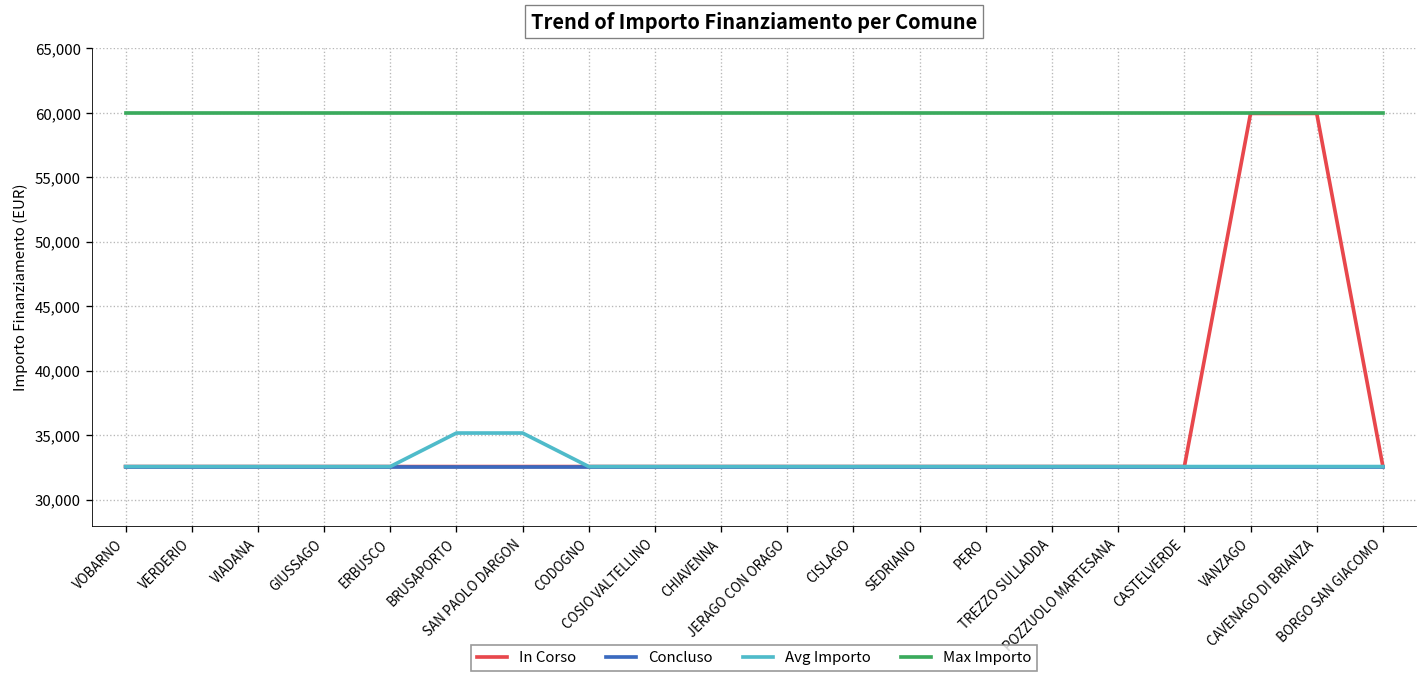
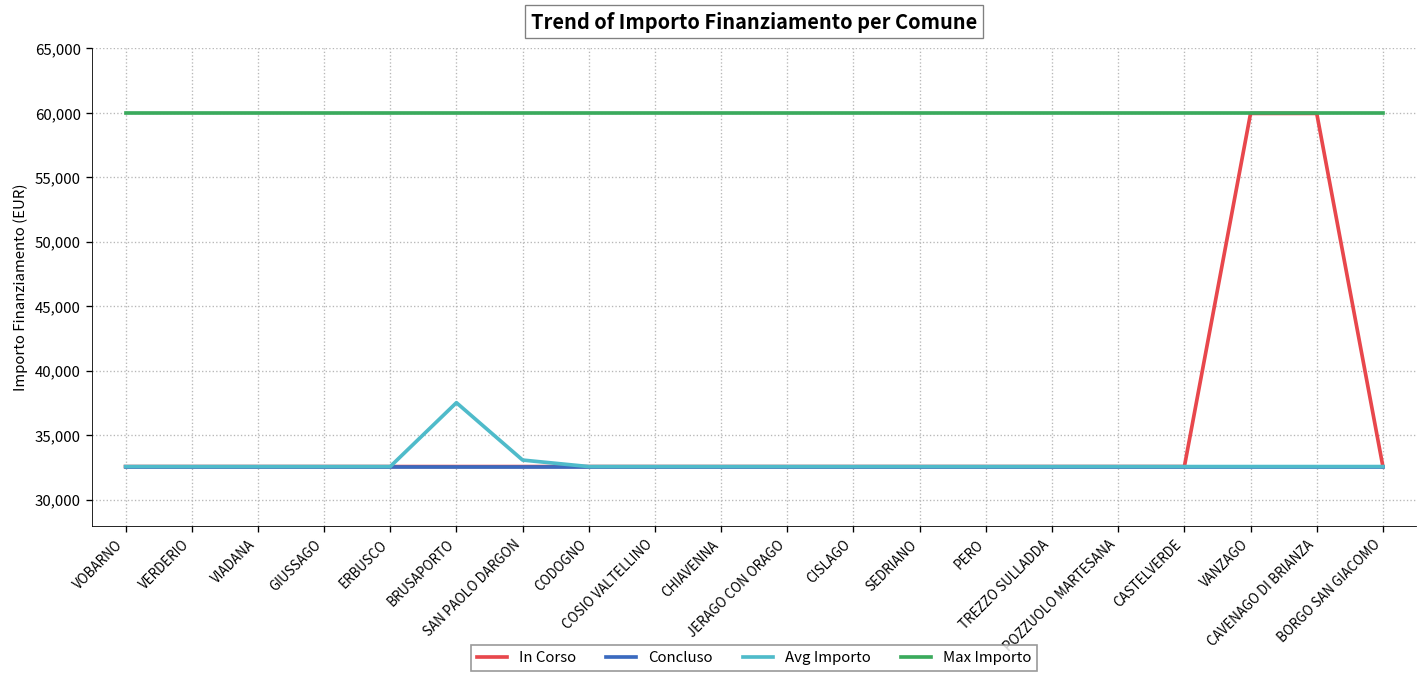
Avg Importo, BRUSAPORTO: 35,200 -> 37,500
Avg Importo, SAN PAOLO DARGON: 35,200 -> 33,100
